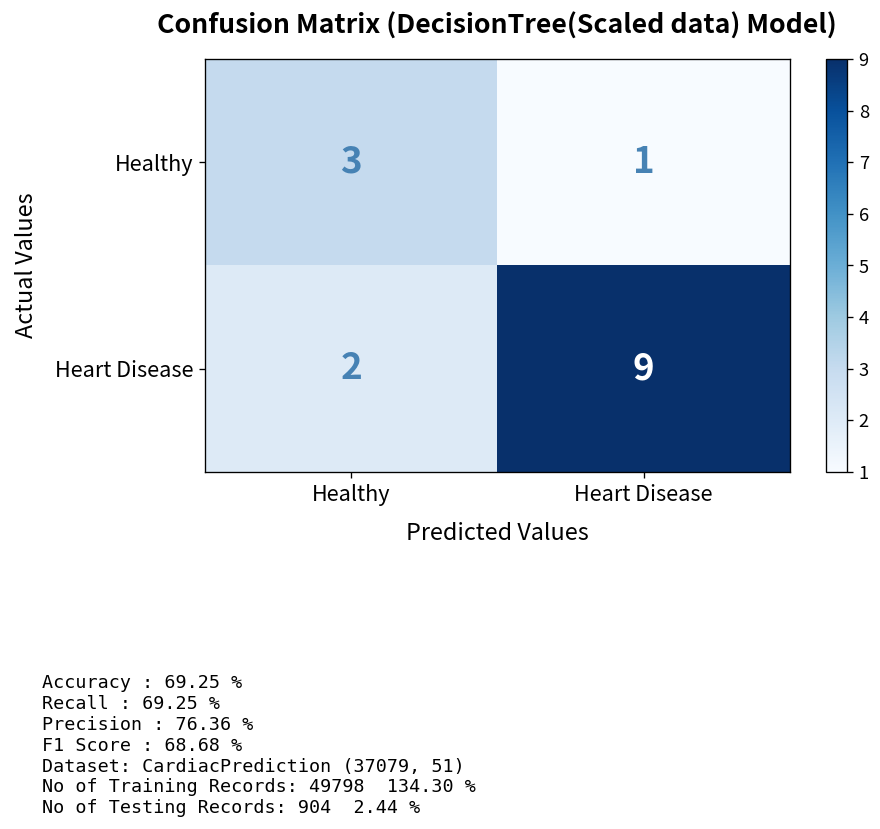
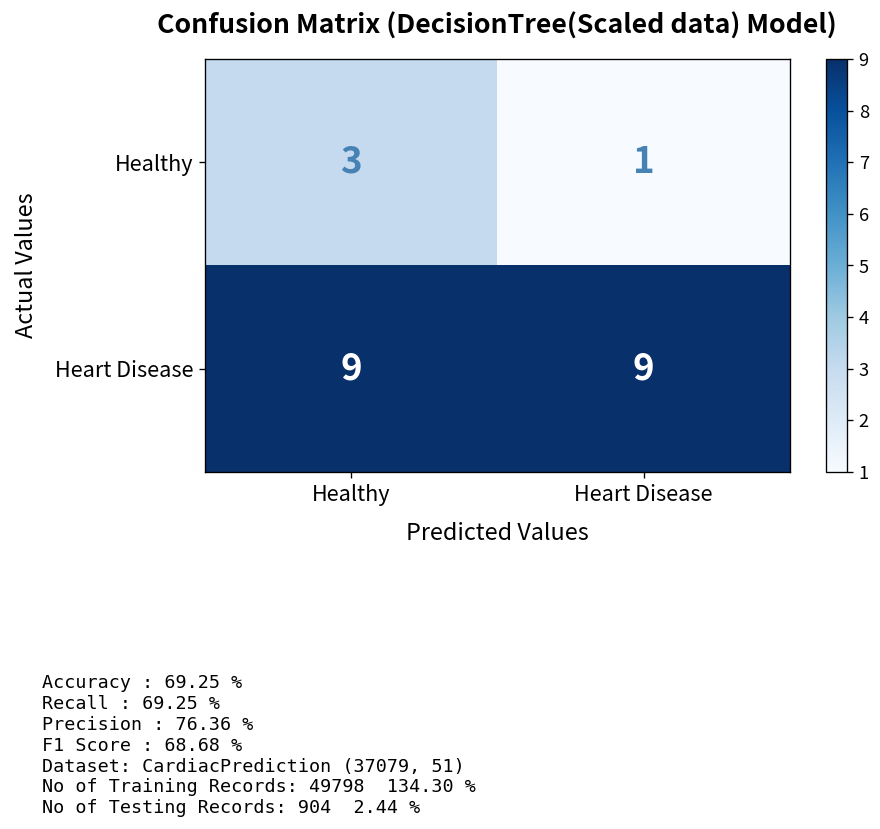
Heart Disease, Healthy: 2 -> 9
